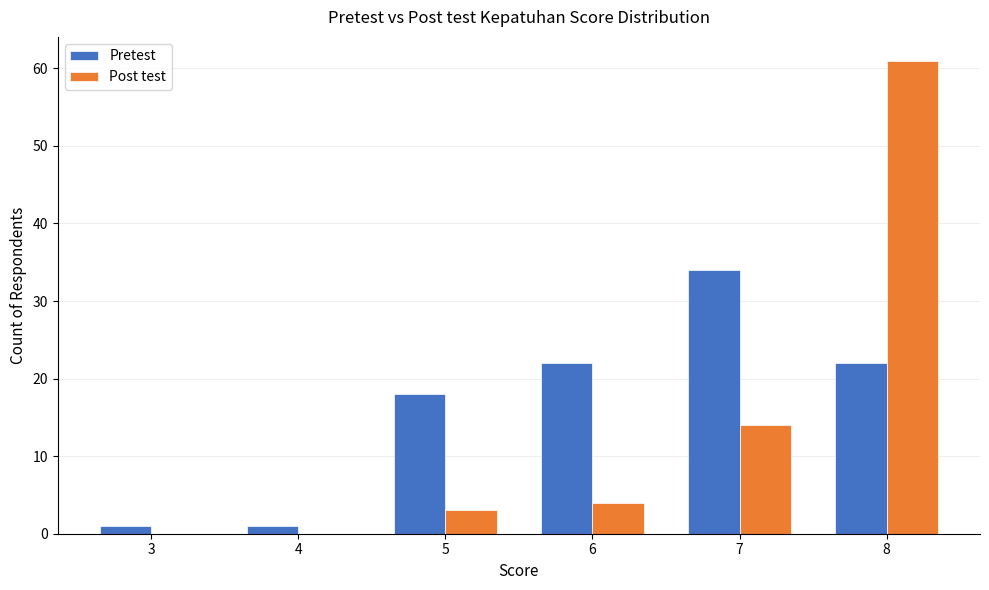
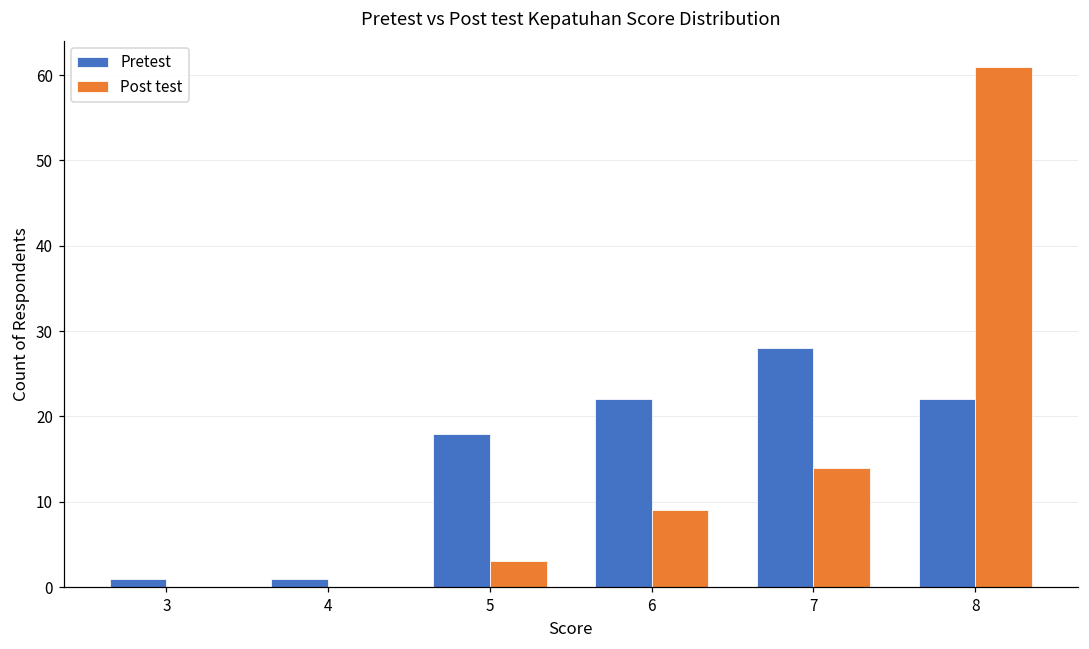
Post test, 6: 4 -> 9
Pretest, 7: 34 -> 28
